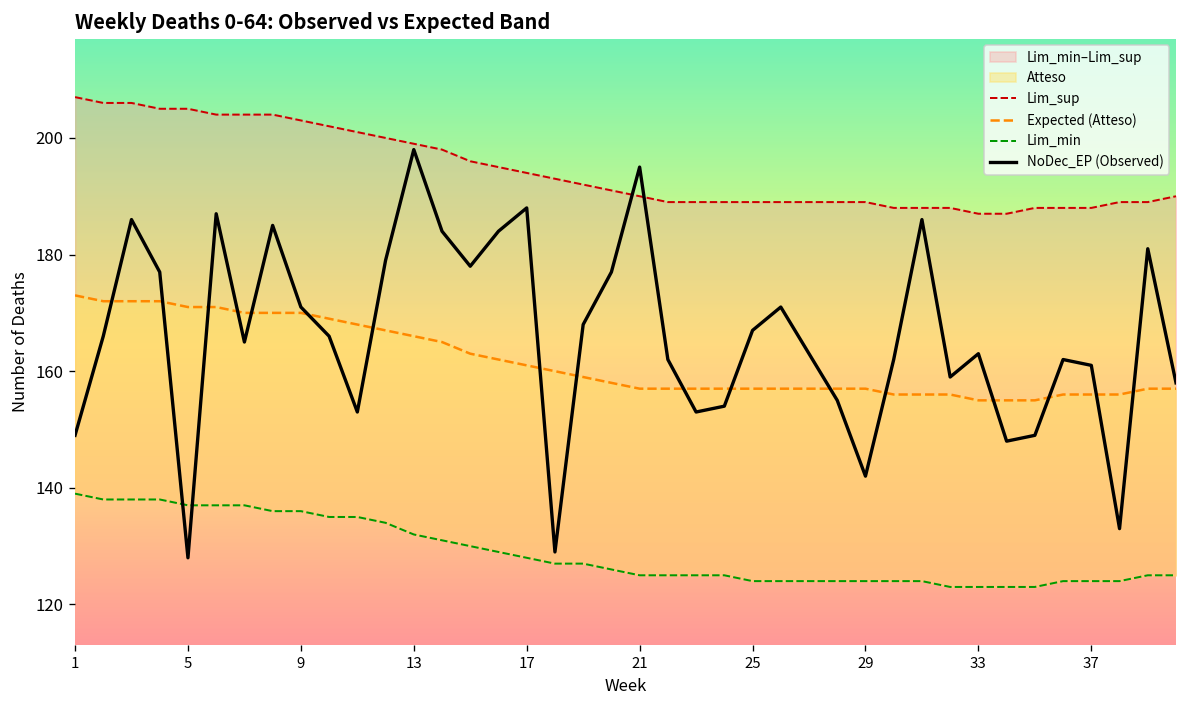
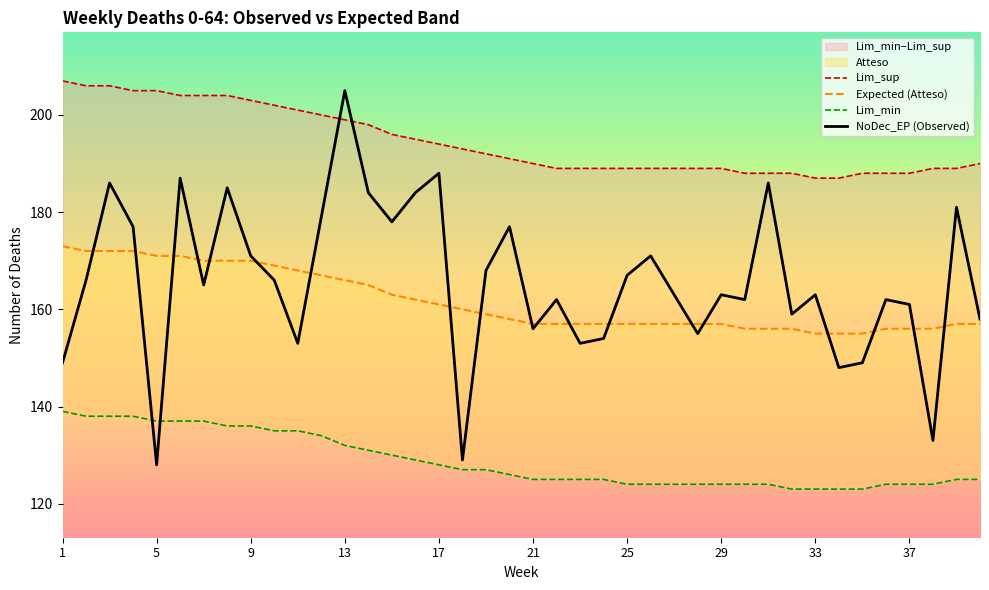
NoDec_EP (Observed), 13: 198 -> 205
NoDec_EP (Observed), 21: 195 -> 156
NoDec_EP (Observed), 29: 142 -> 163
